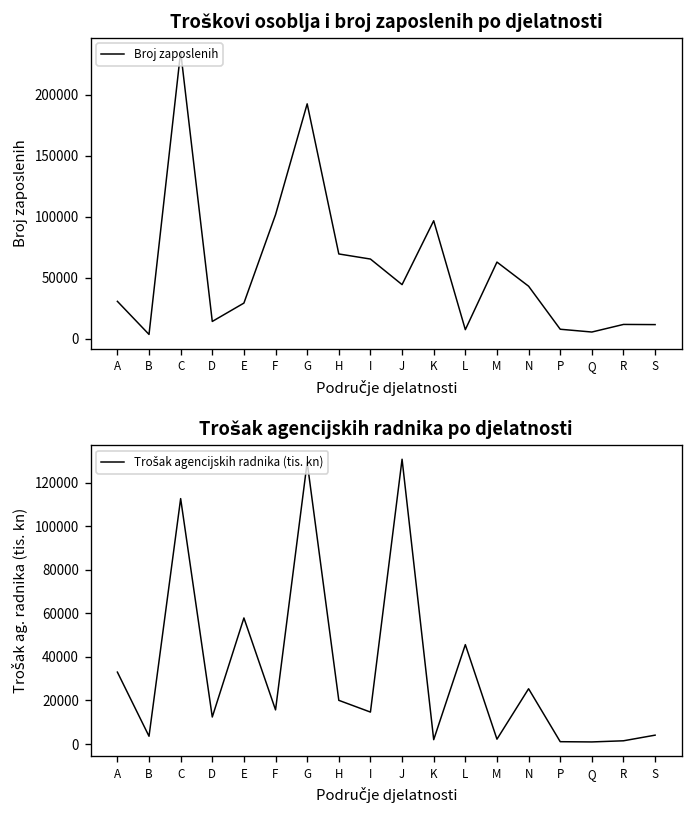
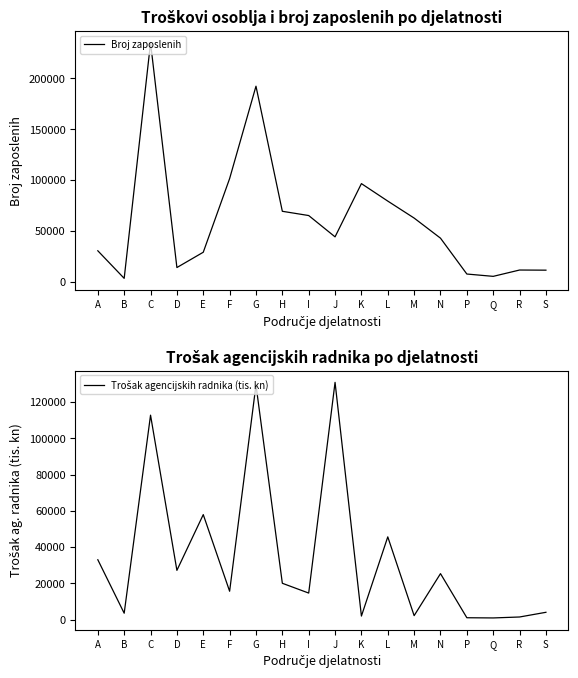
Troškovi osoblja i broj zaposlenih po djelatnosti, L: 7000 -> 79000
Trošak agencijskih radnika po djelatnosti, D: 12000 -> 27000
